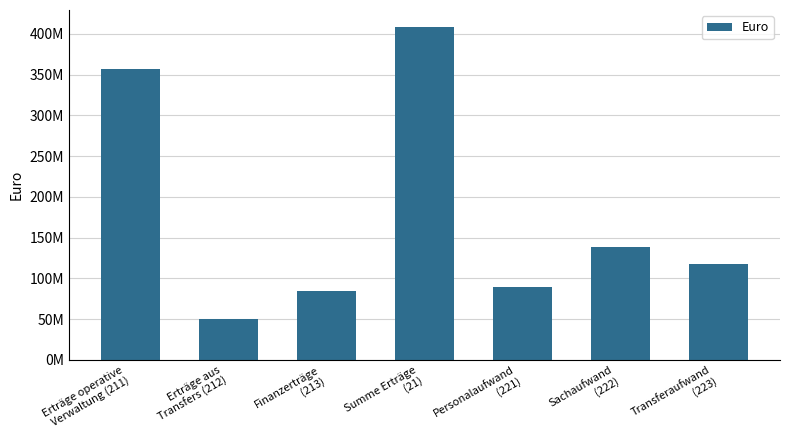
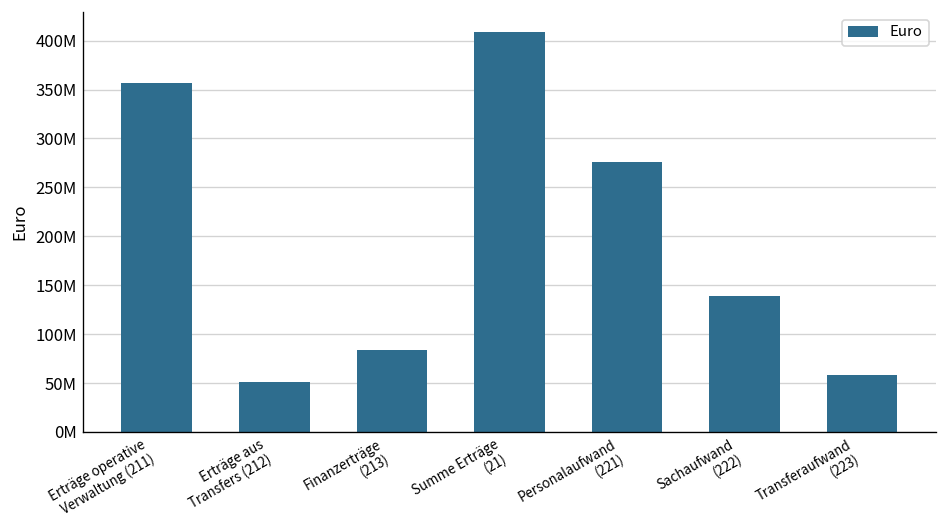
Personalaufwand (221): 90000000 -> 280000000
Transferaufwand (223): 120000000 -> 60000000
